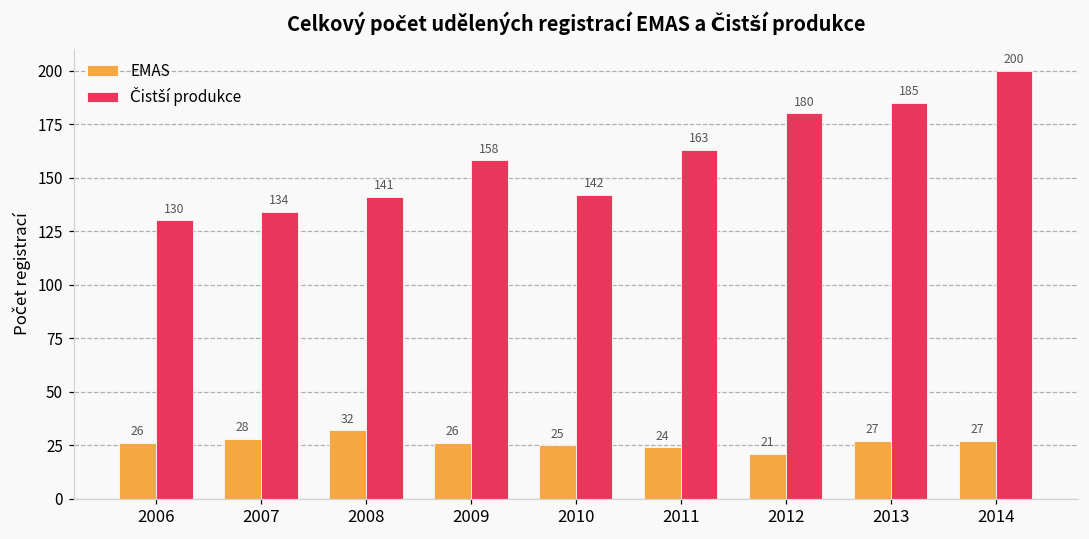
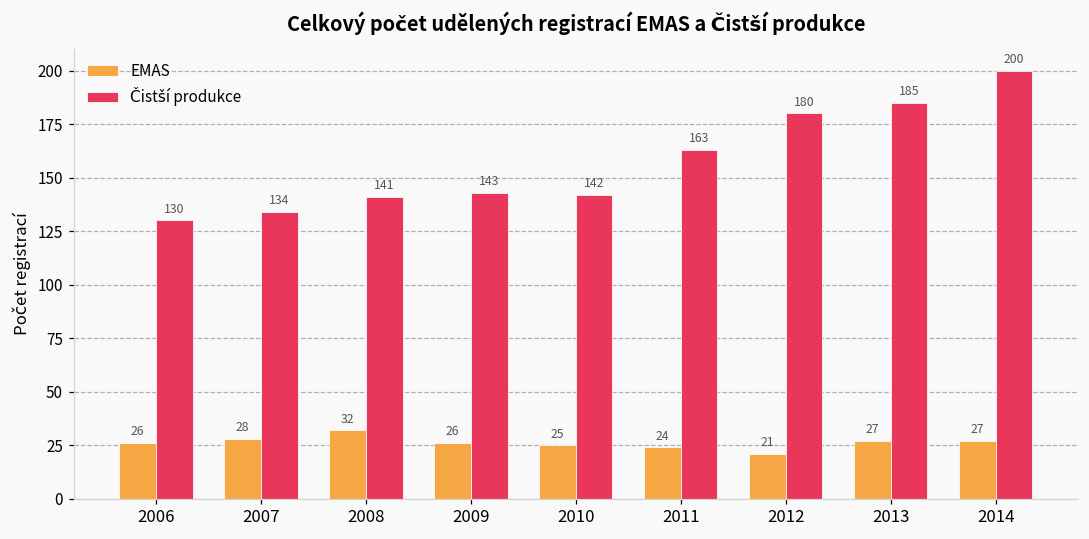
Čistší produkce, 2009: 158 -> 143
